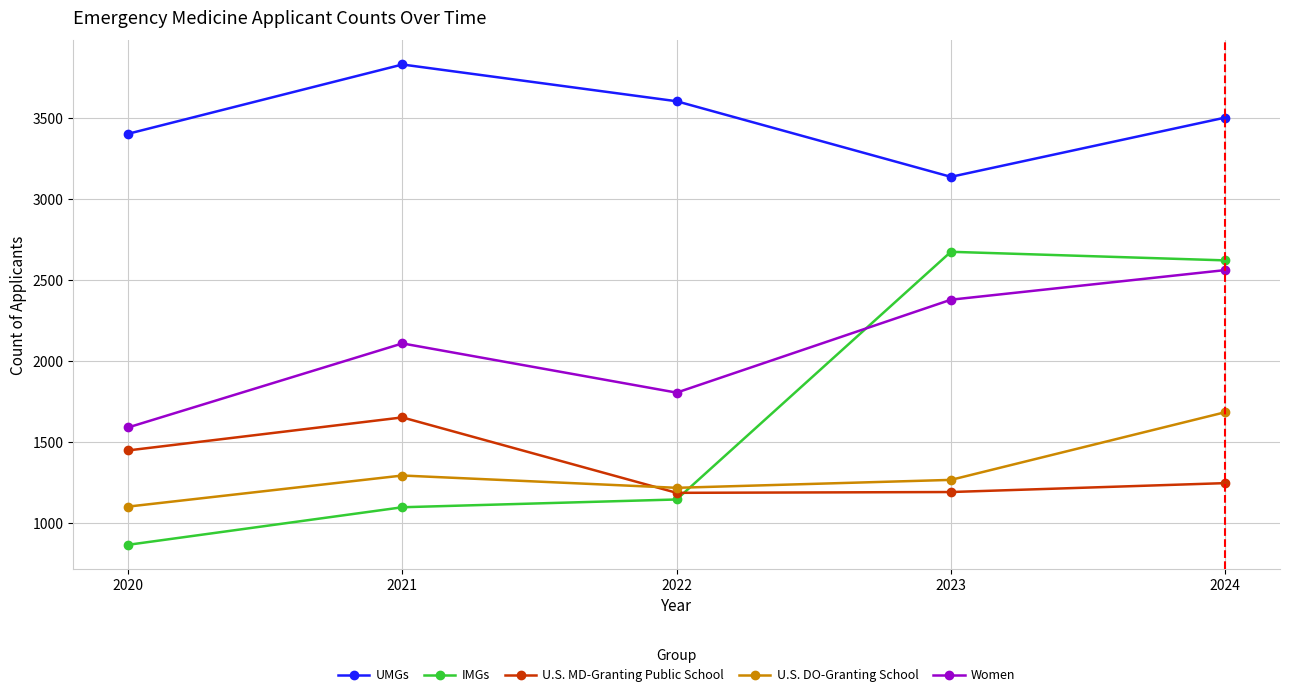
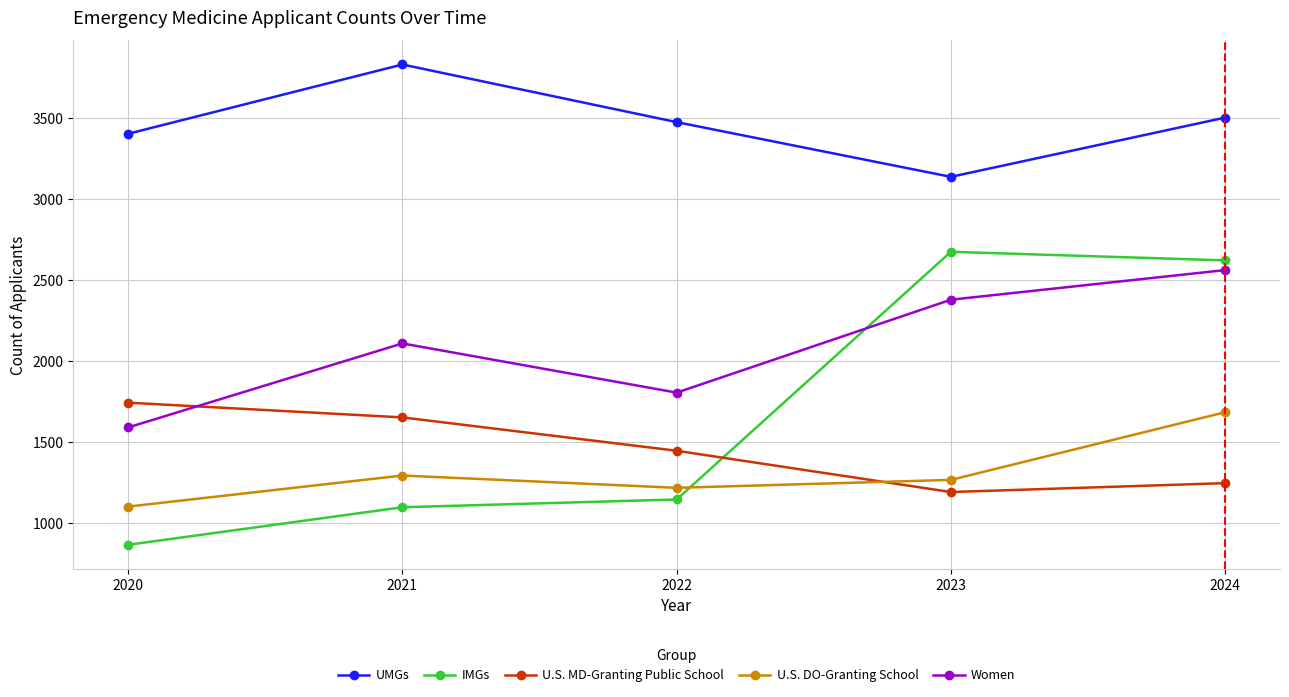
U.S. MD-Granting Public School, 2020: 1450 -> 1740
UMGs, 2022: 3610 -> 3480
U.S. MD-Granting Public School, 2022: 1190 -> 1450
